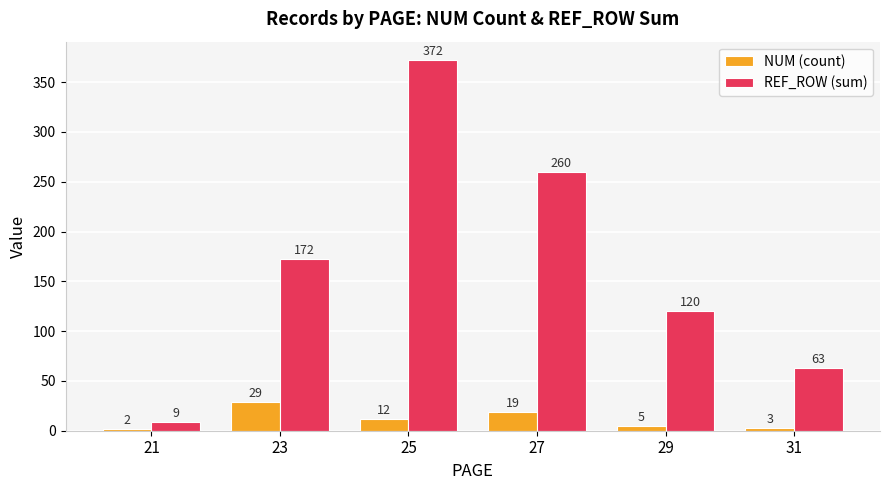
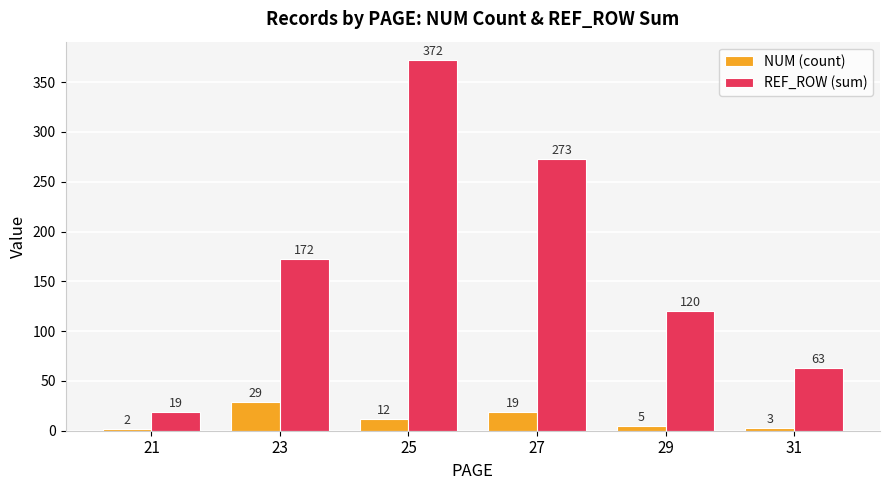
REF_ROW (sum), 21: 9 -> 19
REF_ROW (sum), 27: 260 -> 273
